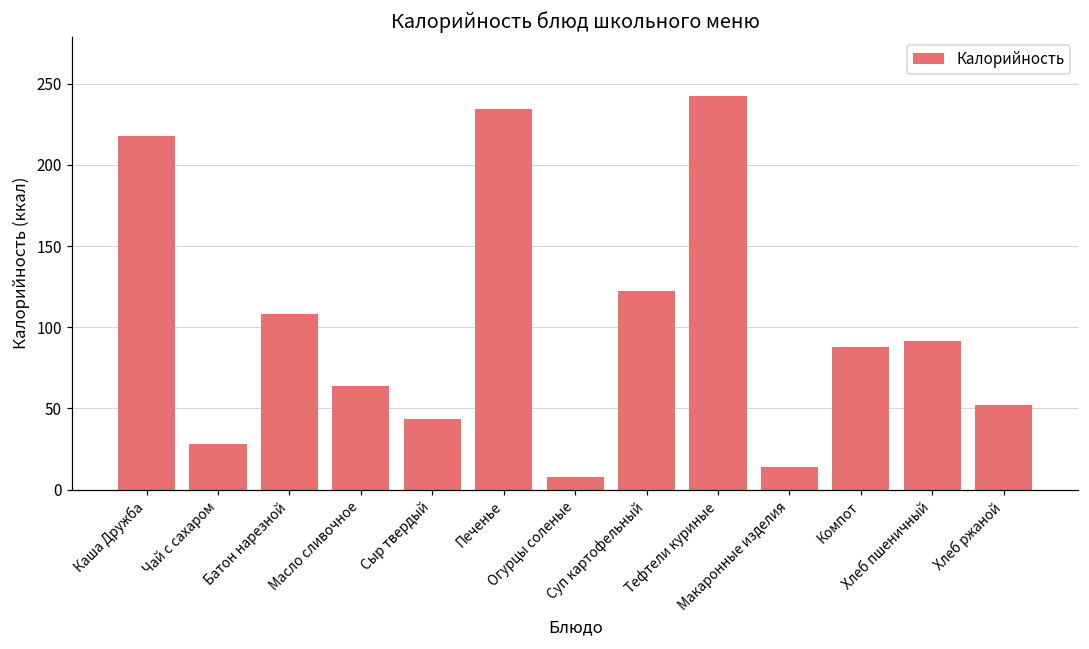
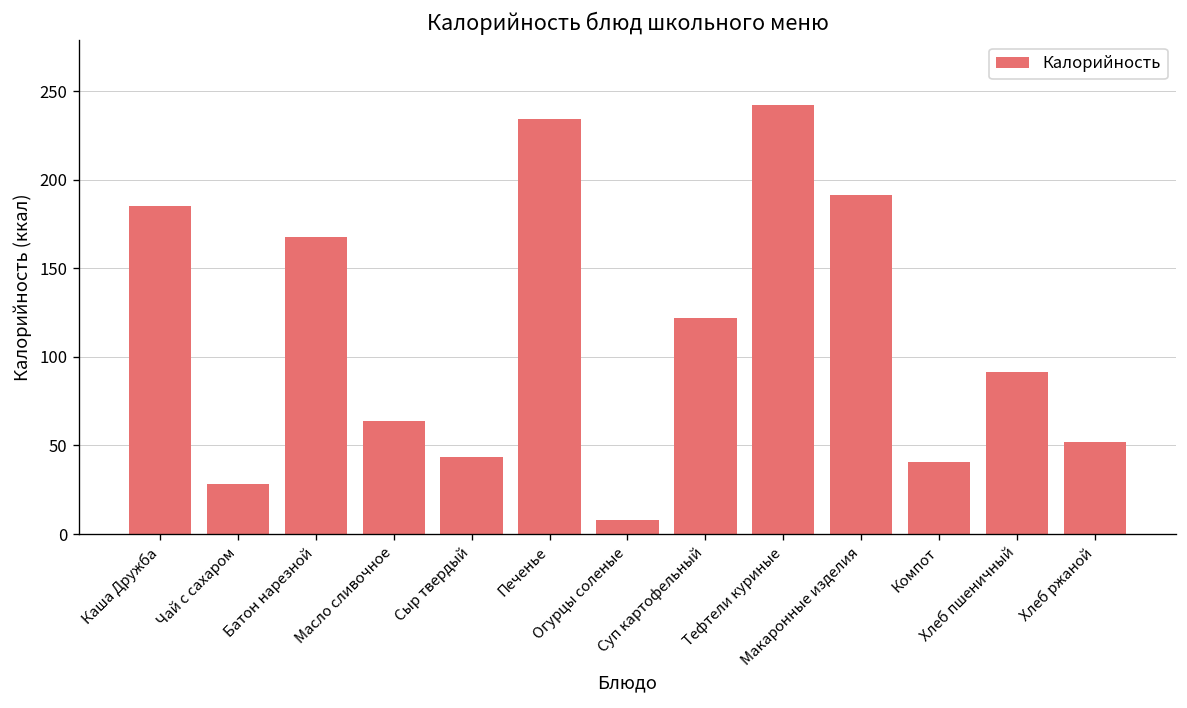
Каша Дружба: 218 -> 185
Батон нарезной: 108 -> 168
Макаронные изделия: 14 -> 191
Компот: 88 -> 40
